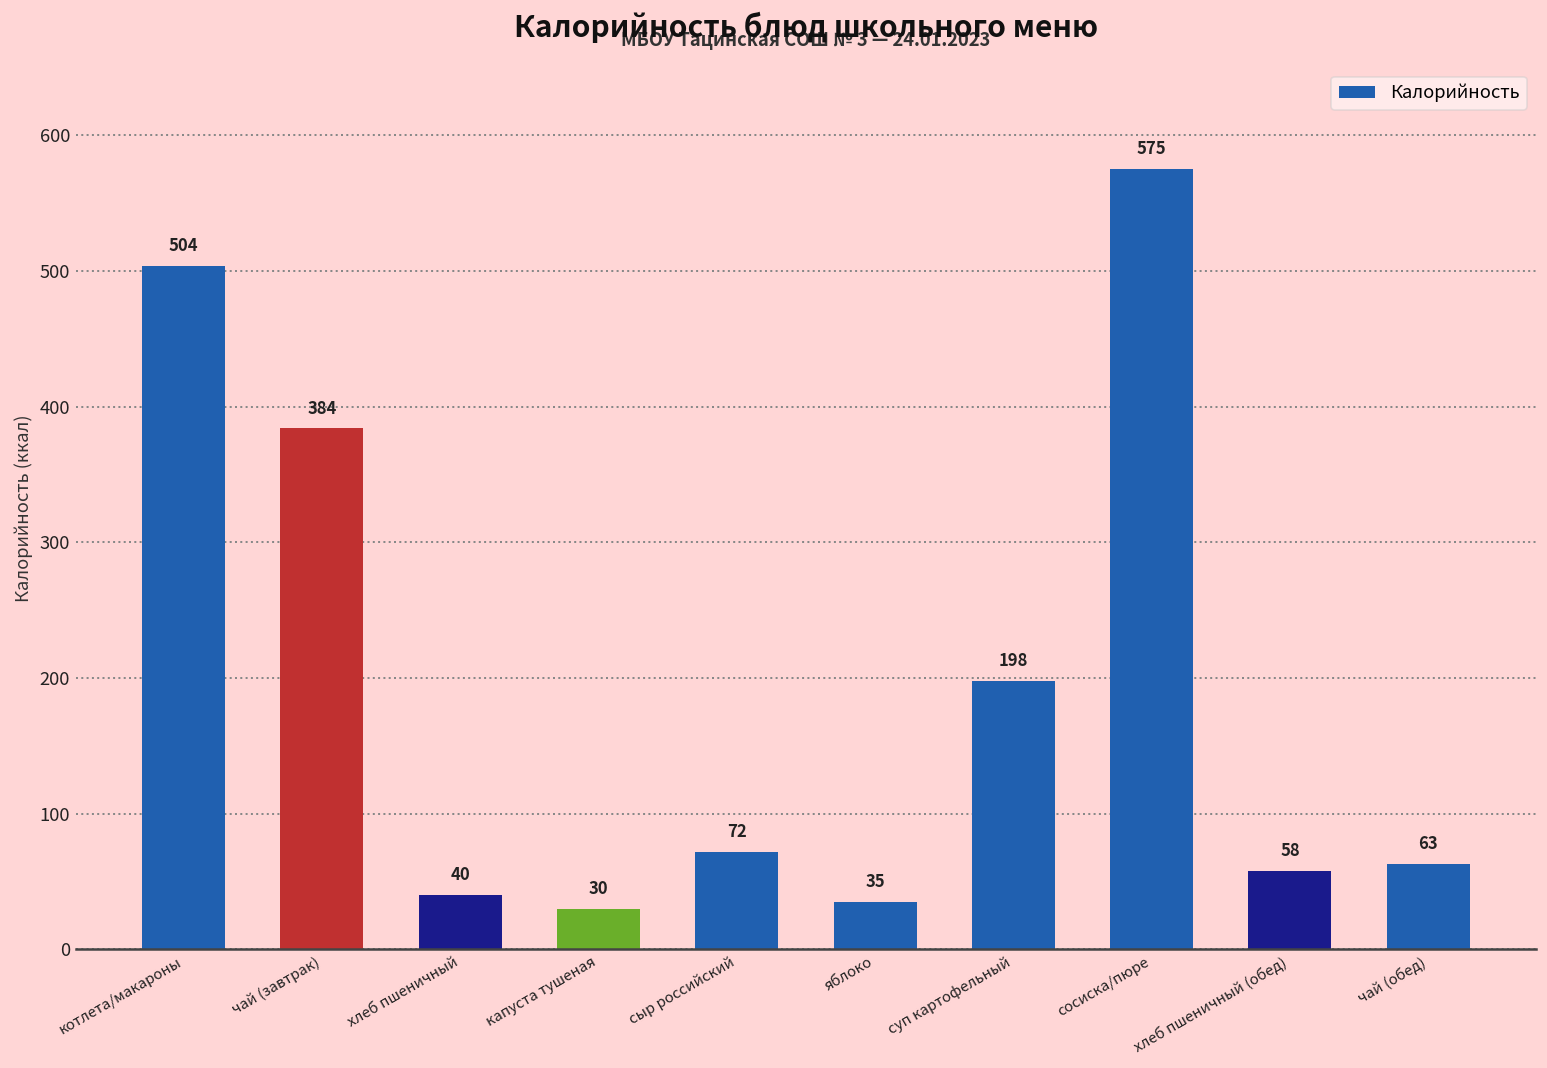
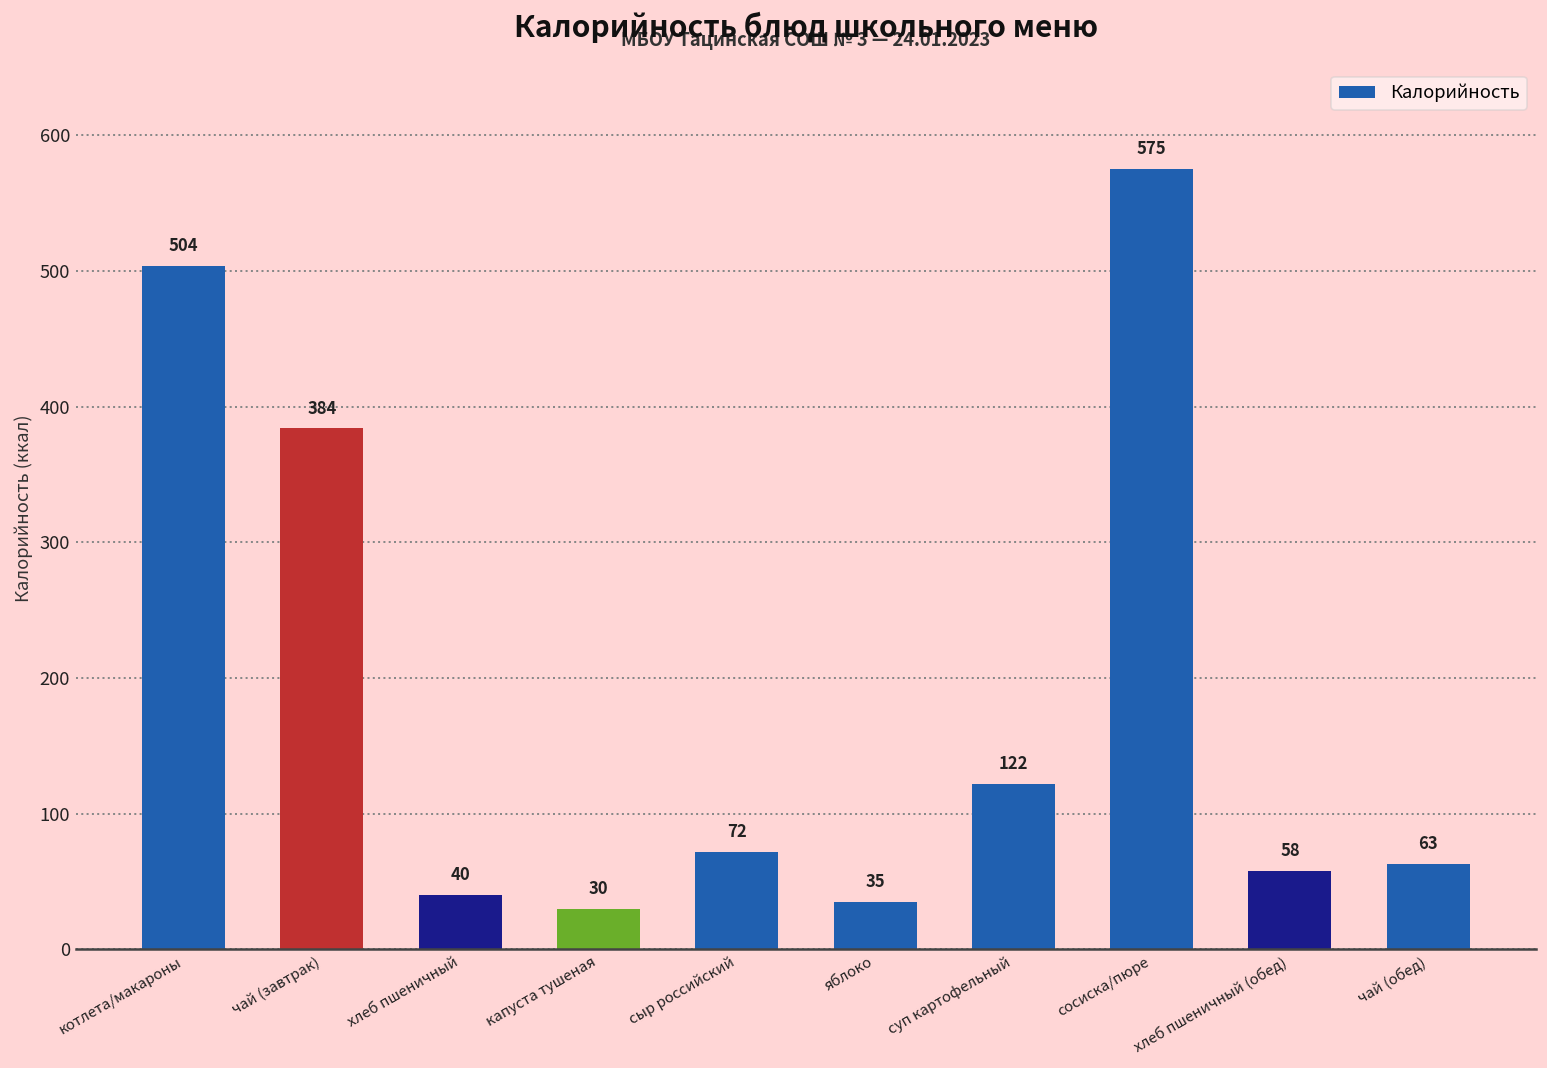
суп картофельный: 198 -> 122
